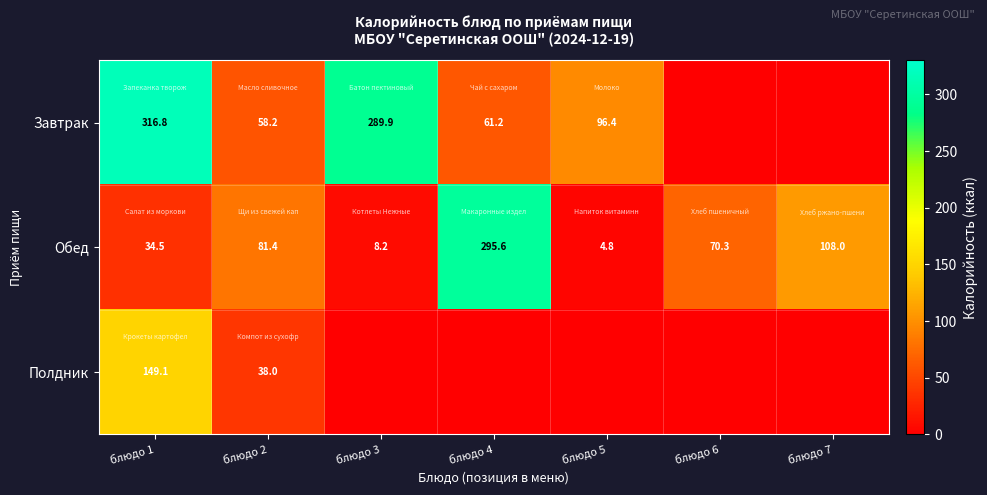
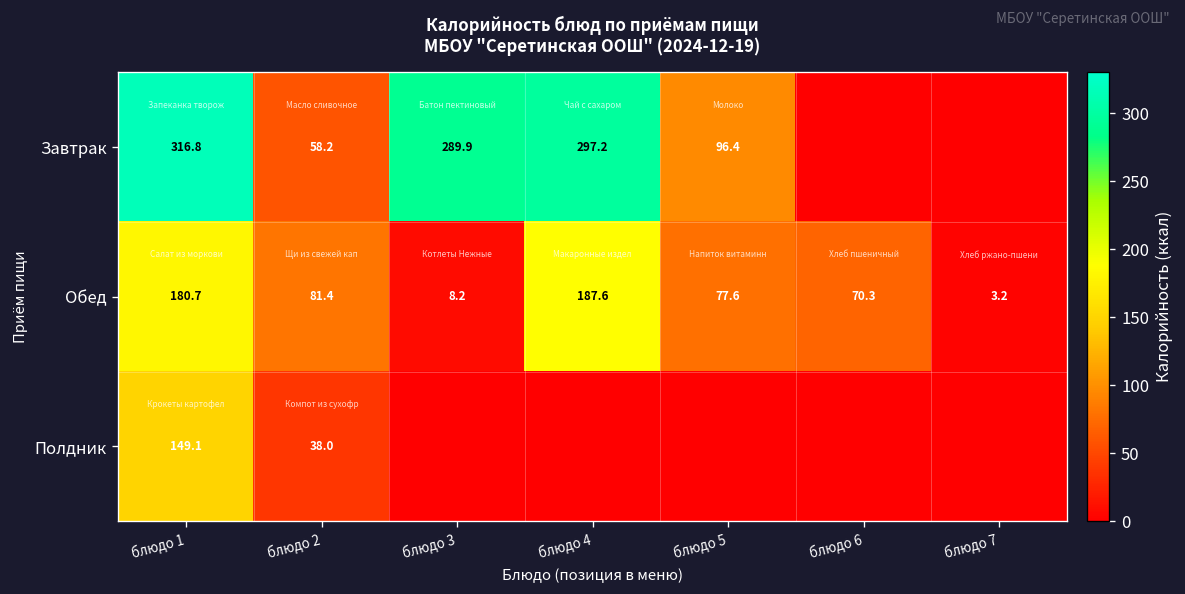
Завтрак, блюдо 4: 61.2 -> 297.2
Обед, блюдо 1: 34.5 -> 180.7
Обед, блюдо 4: 295.6 -> 187.6
Обед, блюдо 5: 4.8 -> 77.6
Обед, блюдо 7: 108.0 -> 3.2
